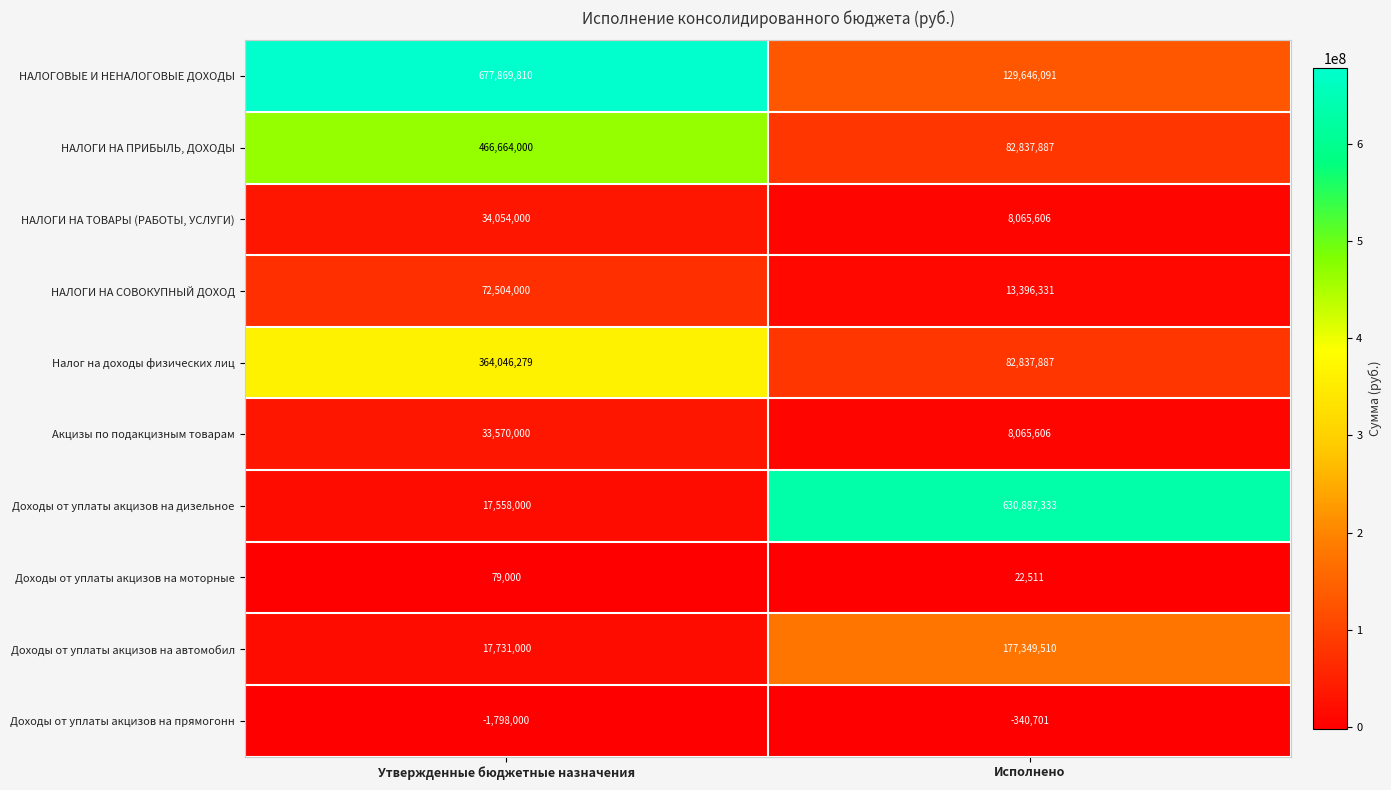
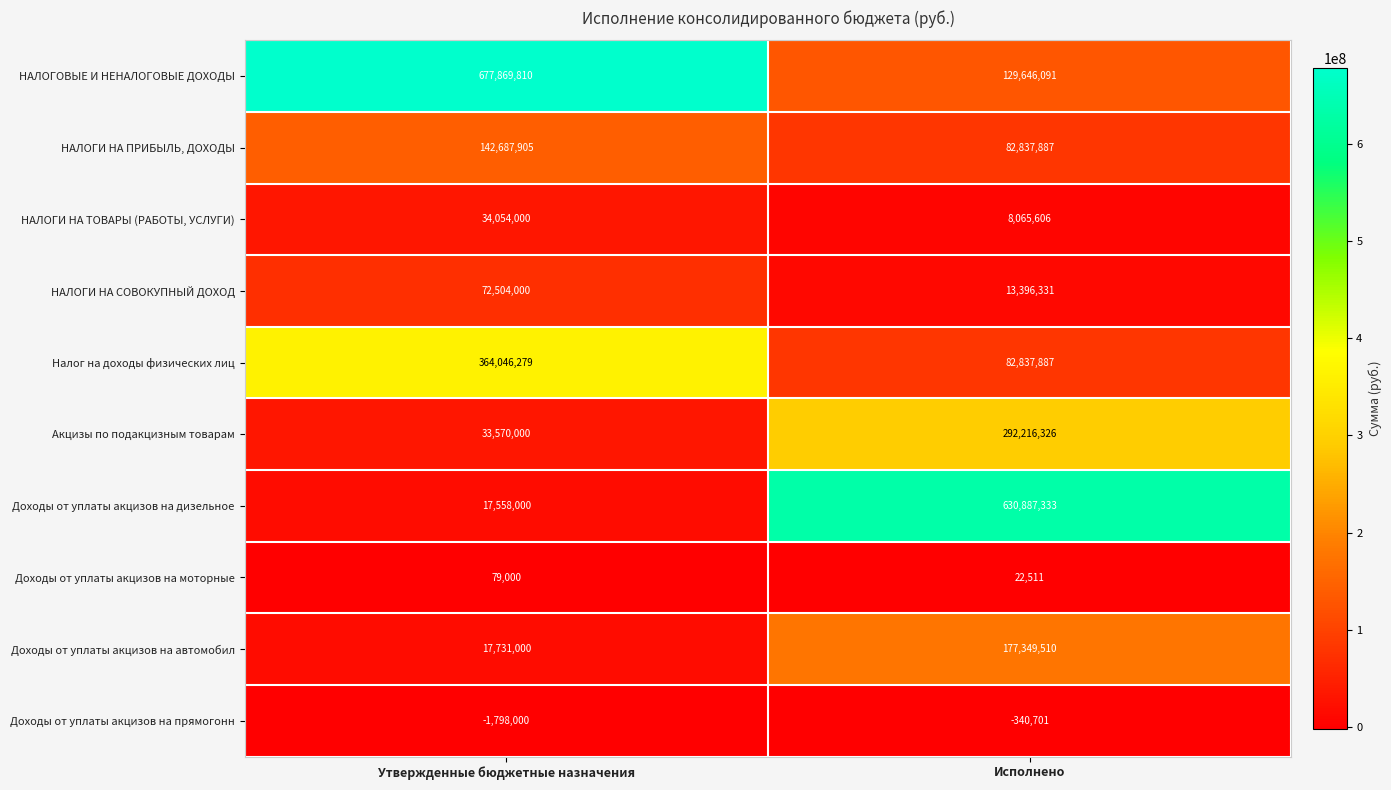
НАЛОГИ НА ПРИБЫЛЬ, ДОХОДЫ, Утвержденные бюджетные назначения: 466,664,000 -> 142,687,905
Акцизы по подакцизным товарам, Исполнено: 8,065,606 -> 292,216,326
